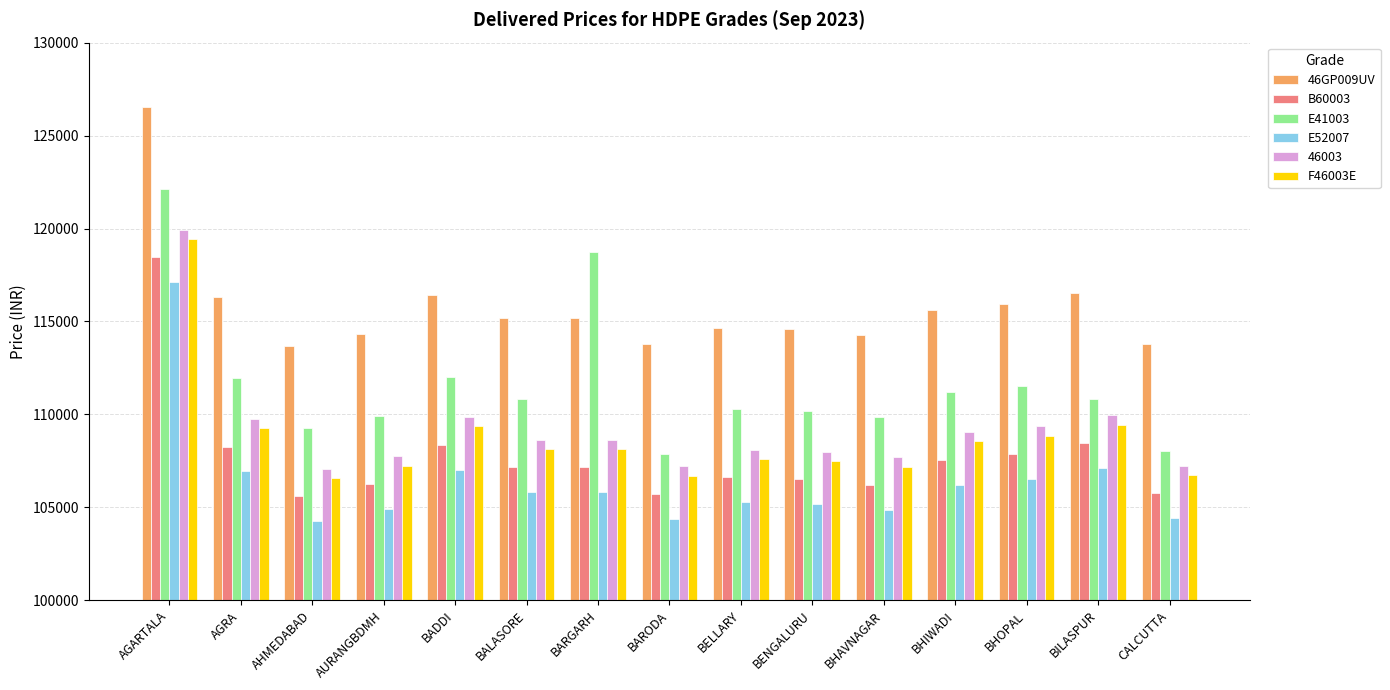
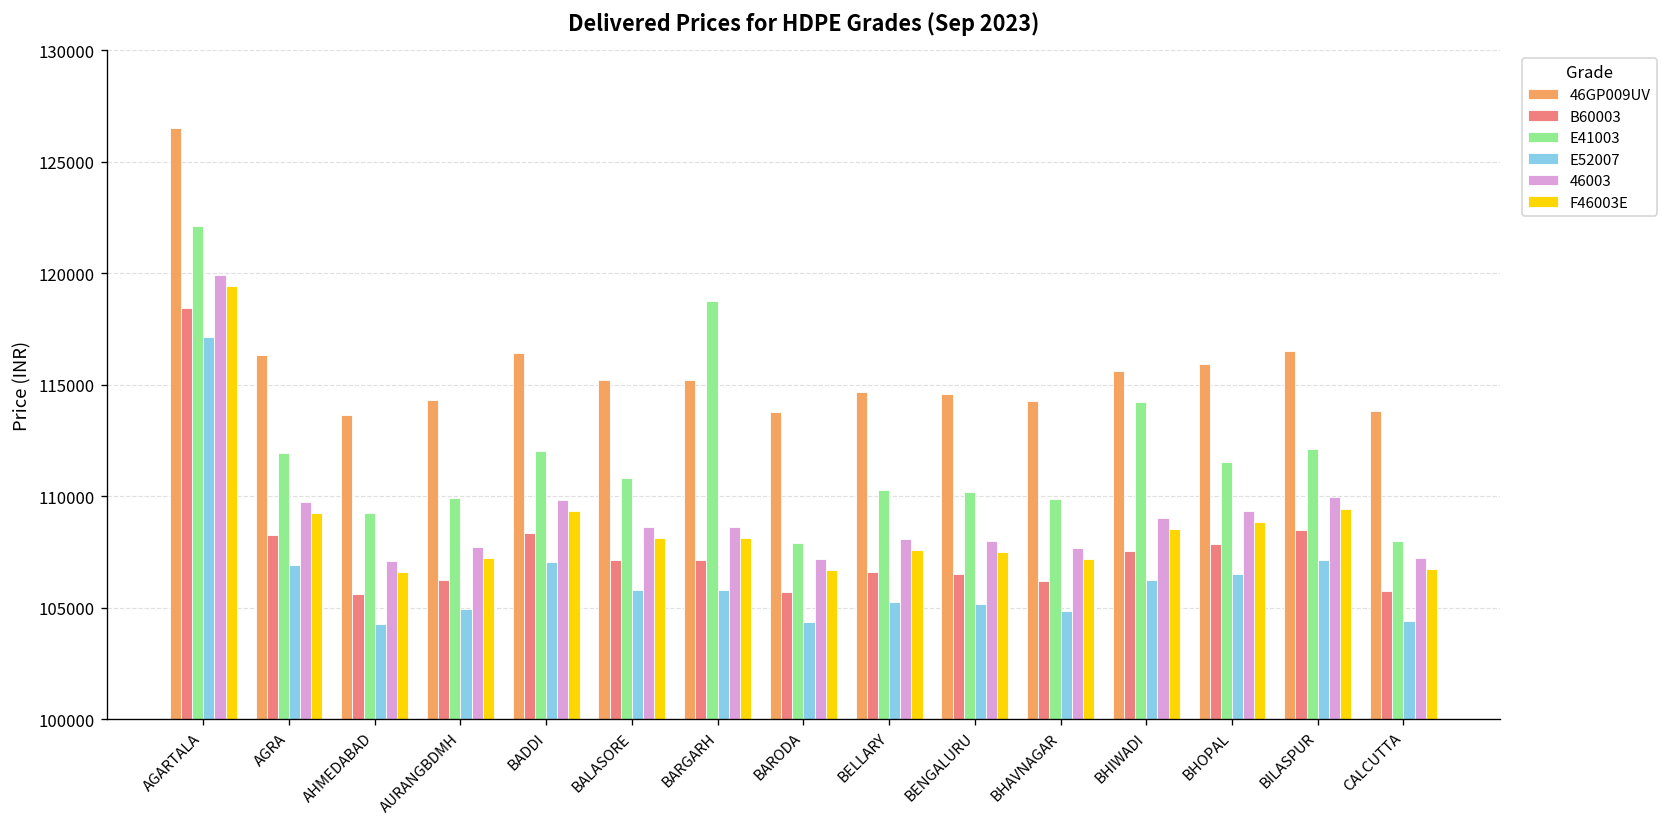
E41003, BHIWADI: 111200 -> 114200
E41003, BILASPUR: 110800 -> 112100
